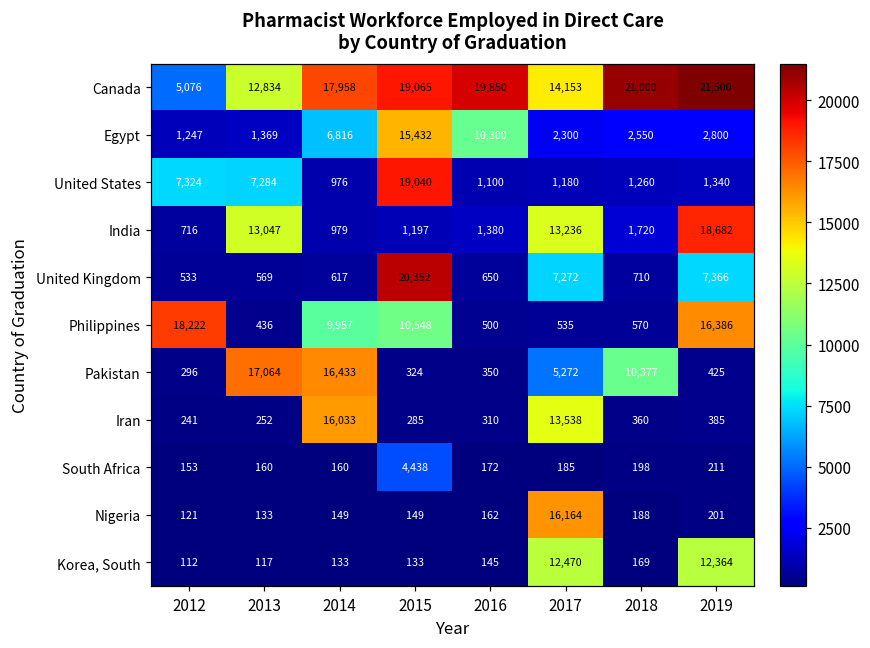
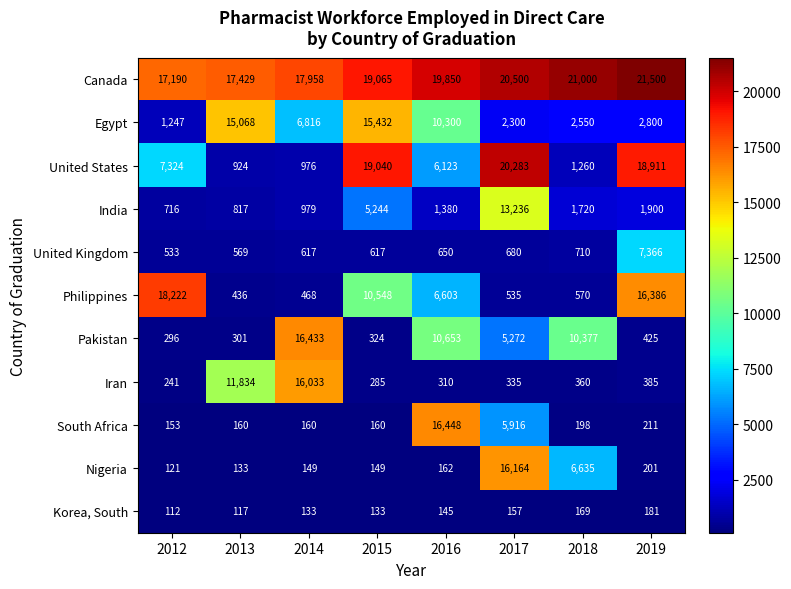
Canada, 2012: 5,076 -> 17,190
Canada, 2013: 12,834 -> 17,429
Canada, 2017: 14,153 -> 20,500
Egypt, 2013: 1,369 -> 15,068
United States, 2013: 7,284 -> 924
United States, 2016: 1,100 -> 6,123
United States, 2017: 1,180 -> 20,283
United States, 2019: 1,340 -> 18,911
India, 2013: 13,047 -> 817
India, 2015: 1,197 -> 5,244
India, 2019: 18,682 -> 1,900
United Kingdom, 2015: 20,352 -> 617
United Kingdom, 2017: 7,272 -> 680
Philippines, 2014: 9,957 -> 468
Philippines, 2016: 500 -> 6,603
Pakistan, 2013: 17,064 -> 301
Pakistan, 2016: 350 -> 10,653
Iran, 2013: 252 -> 11,834
Iran, 2017: 13,538 -> 335
South Africa, 2015: 4,438 -> 160
South Africa, 2016: 172 -> 16,448
South Africa, 2017: 185 -> 5,916
Nigeria, 2018: 188 -> 6,635
Korea, South, 2017: 12,470 -> 157
Korea, South, 2019: 12,364 -> 181
